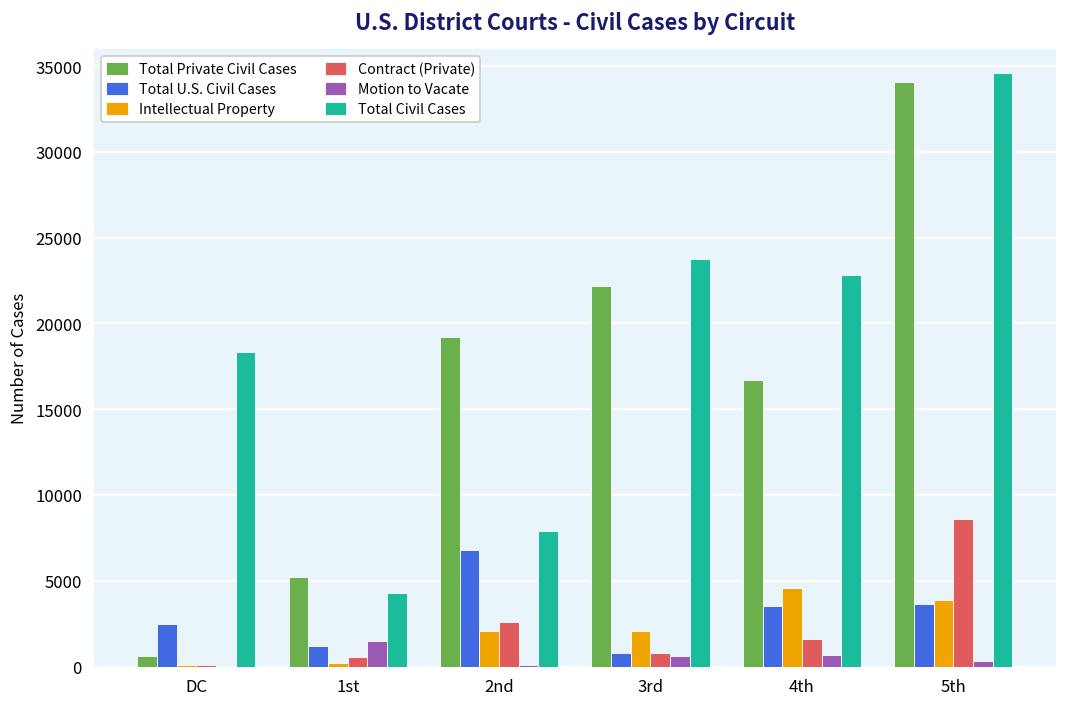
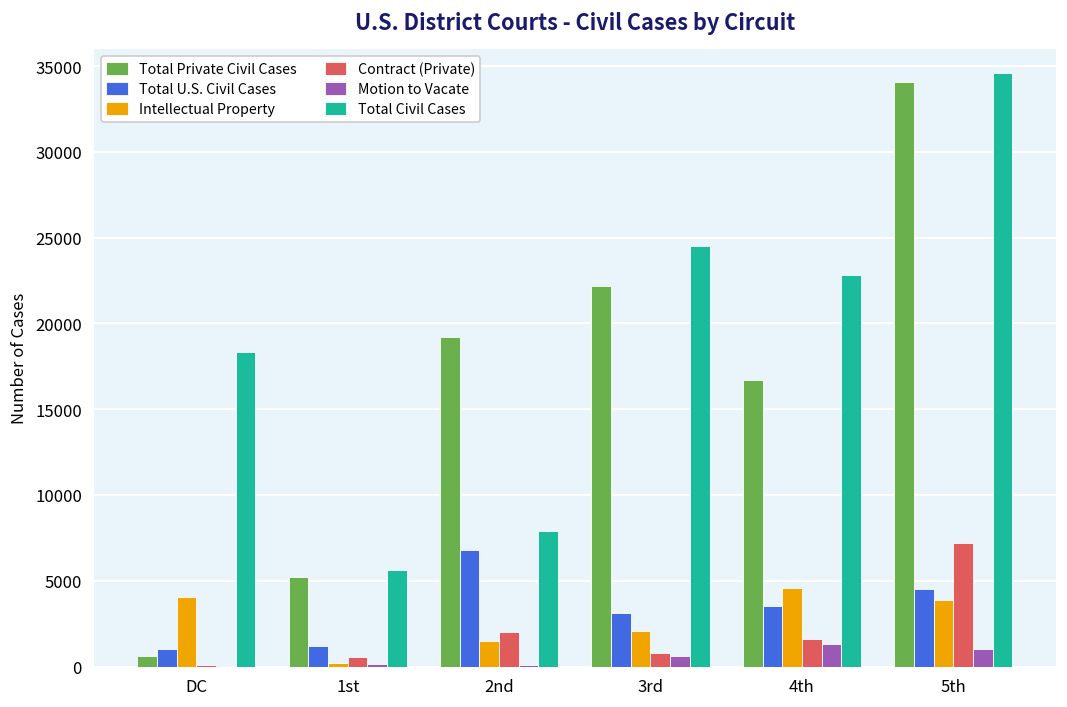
Total U.S. Civil Cases, DC: 2500 -> 1000
Intellectual Property, DC: 100 -> 4000
Motion to Vacate, 1st: 1500 -> 100
Total Civil Cases, 1st: 4300 -> 5600
Intellectual Property, 2nd: 2100 -> 1500
Contract (Private), 2nd: 2600 -> 2000
Total U.S. Civil Cases, 3rd: 800 -> 3100
Total Civil Cases, 3rd: 23800 -> 24500
Motion to Vacate, 4th: 700 -> 1300
Total U.S. Civil Cases, 5th: 3600 -> 4500
Contract (Private), 5th: 8600 -> 7200
Motion to Vacate, 5th: 300 -> 1000
